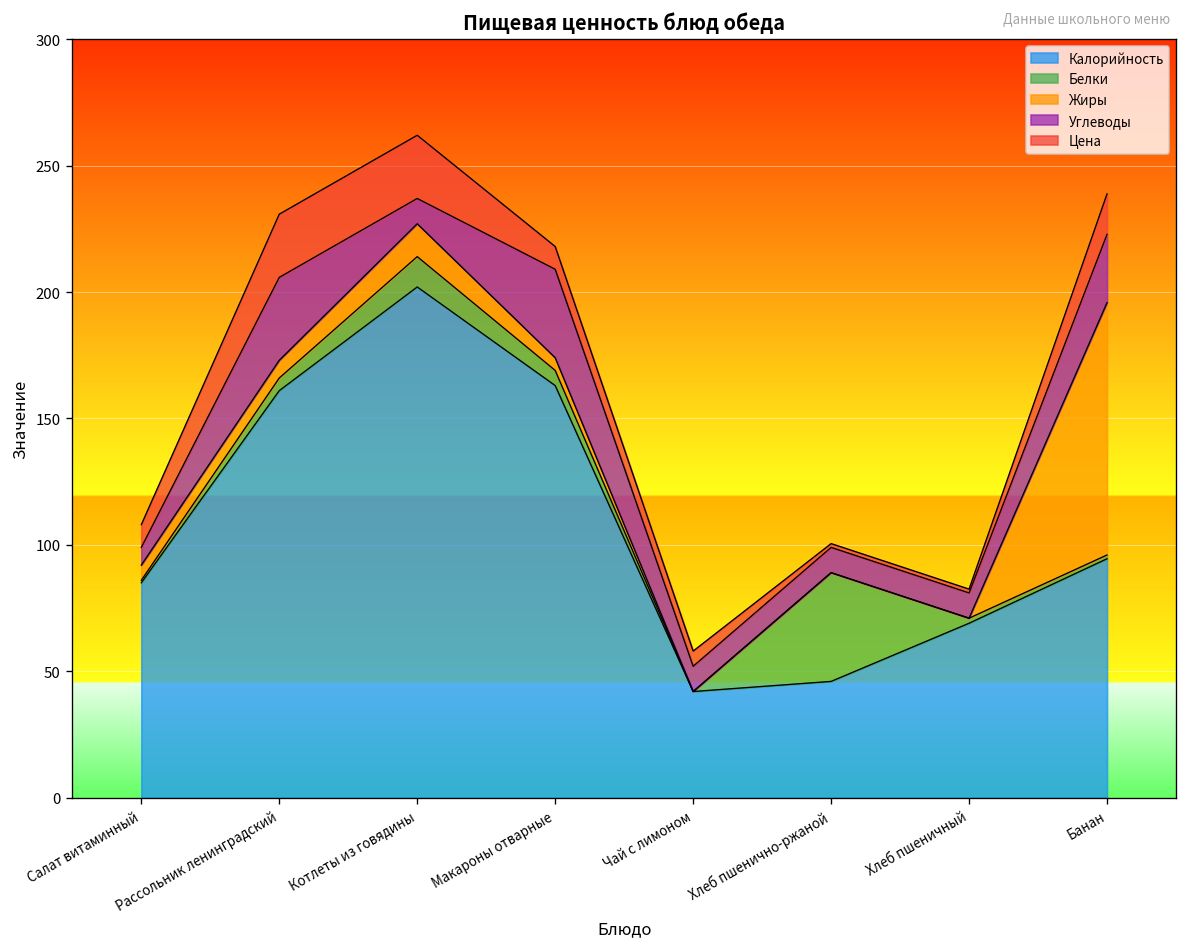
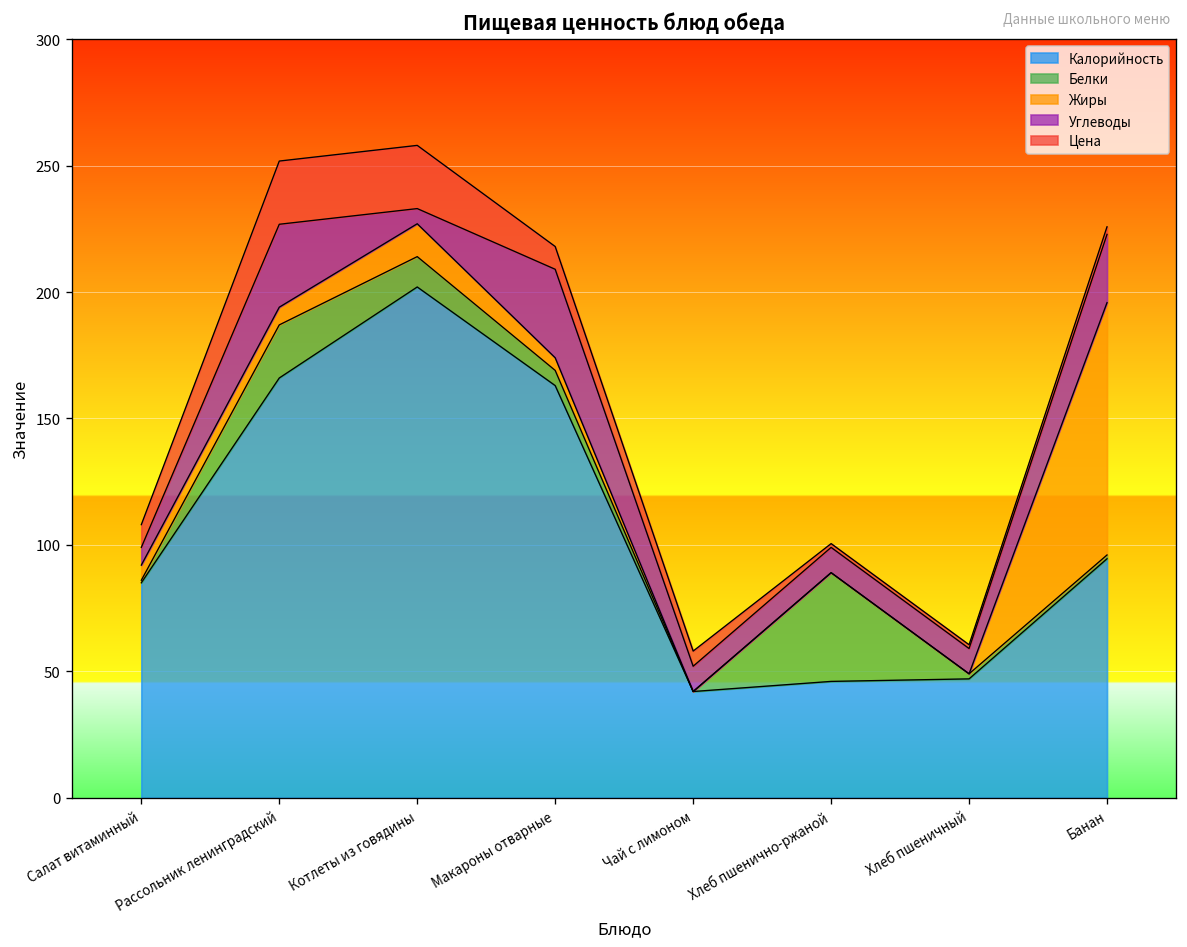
Калорийность, Рассольник ленинградский: 161 -> 166
Белки, Рассольник ленинградский: 5 -> 21
Углеводы, Котлеты из говядины: 10 -> 6
Калорийность, Хлеб пшеничный: 69 -> 47
Цена, Банан: 16 -> 3
